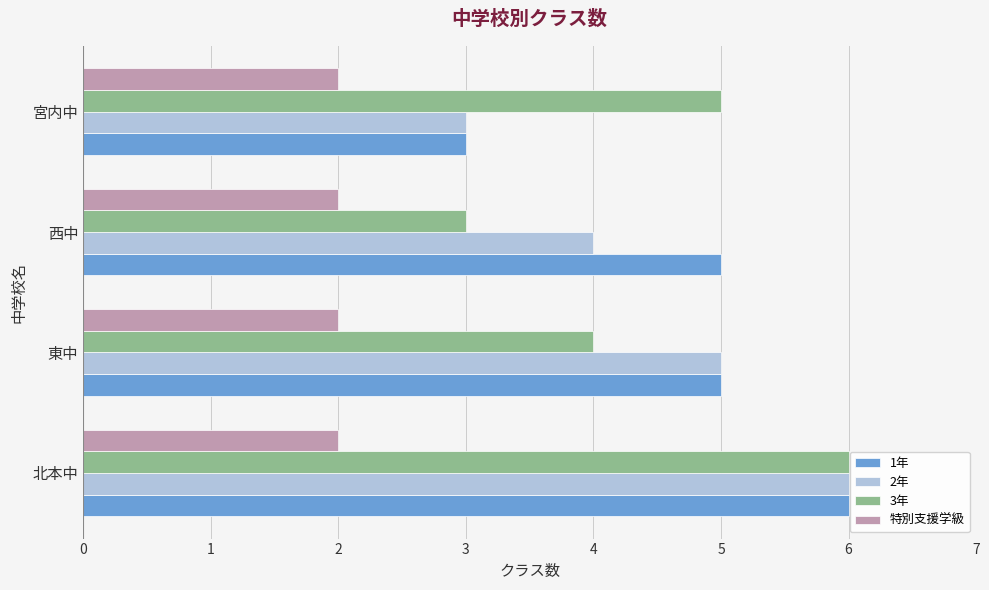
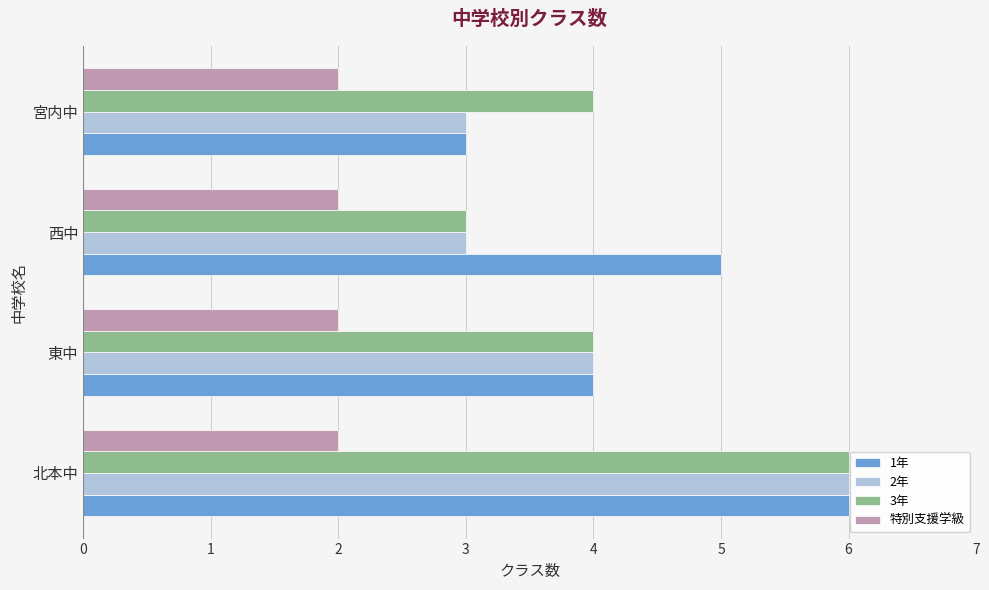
3年, 宮内中: 5 -> 4
2年, 西中: 4 -> 3
2年, 東中: 5 -> 4
1年, 東中: 5 -> 4
